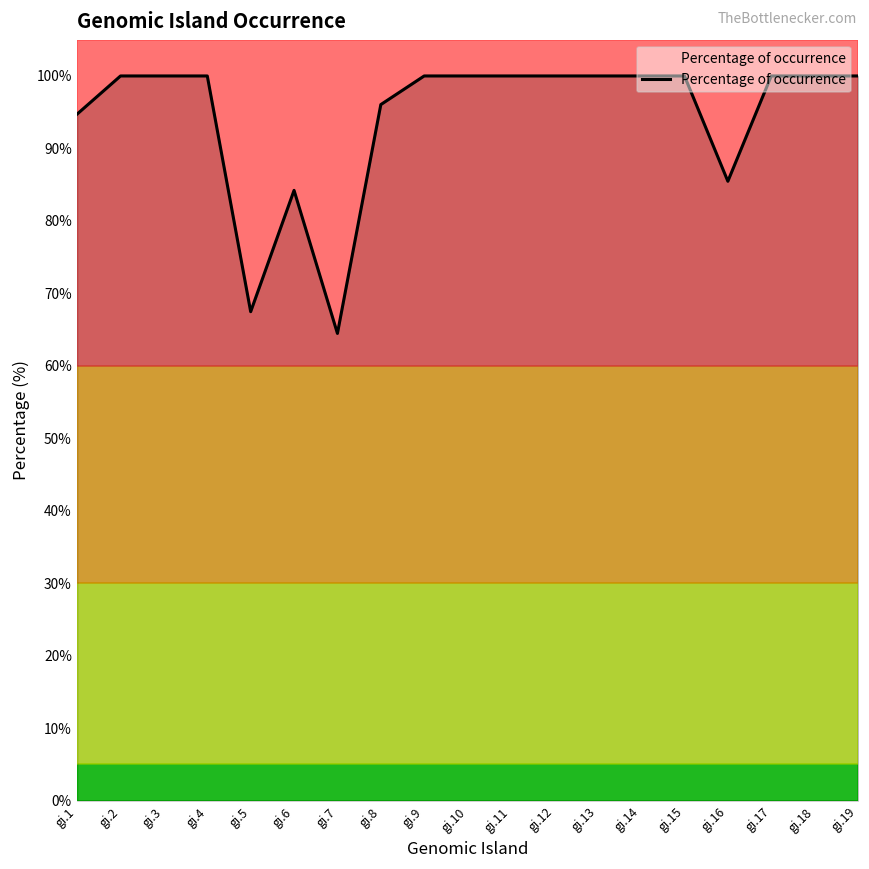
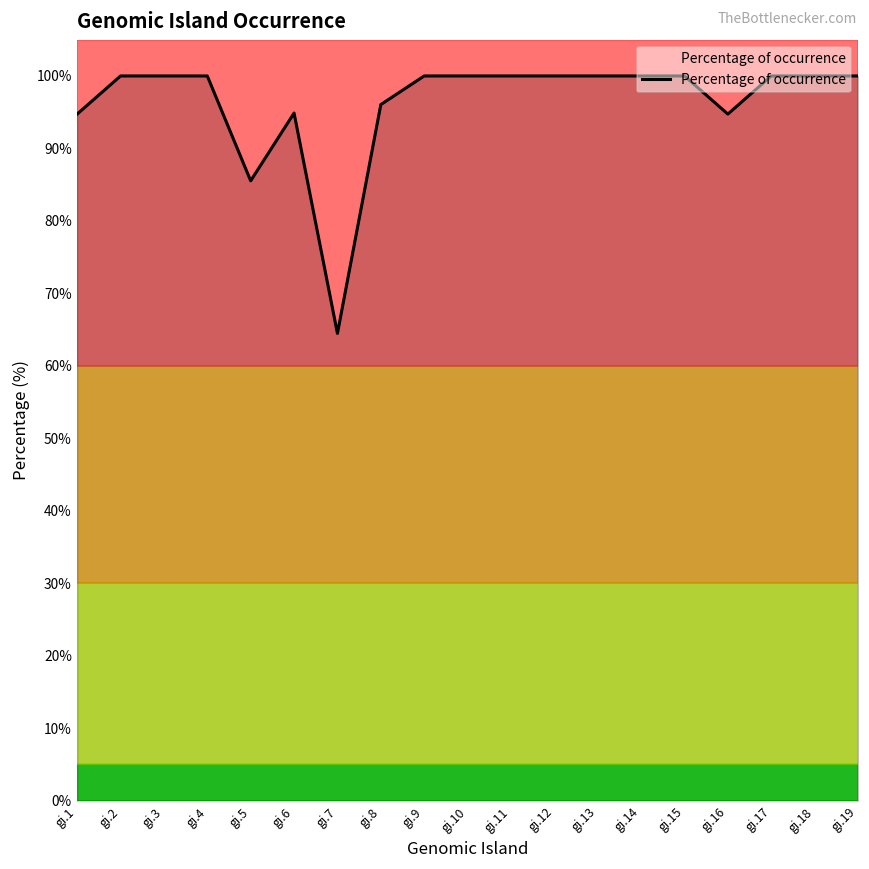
gi.5: 67% -> 86%
gi.6: 84% -> 95%
gi.16: 85% -> 95%
